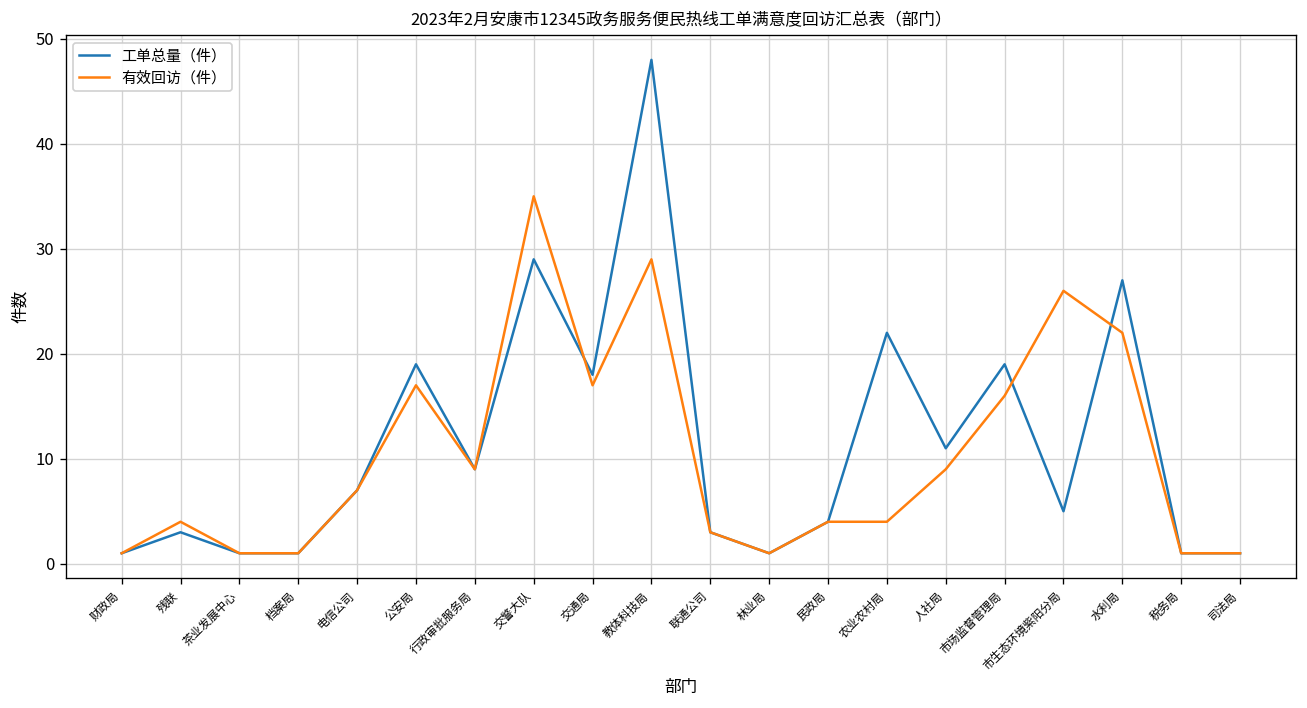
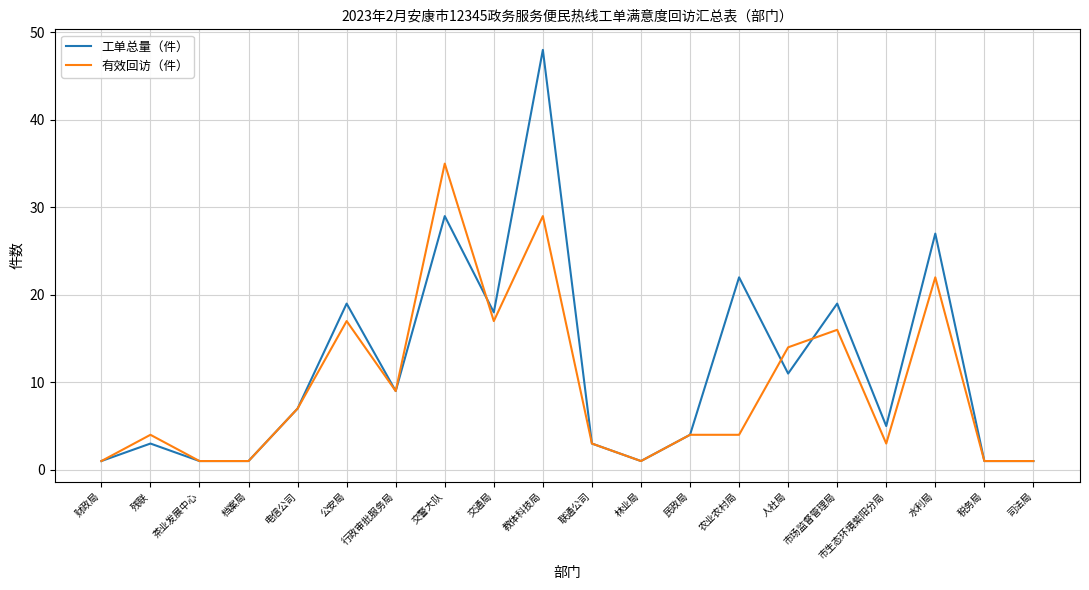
有效回访（件）, 人社局: 9 -> 14
有效回访（件）, 市生态环境紫阳分局: 26 -> 3
